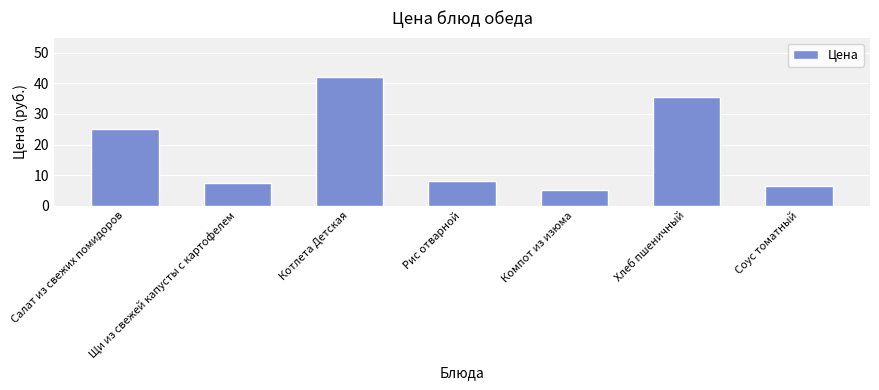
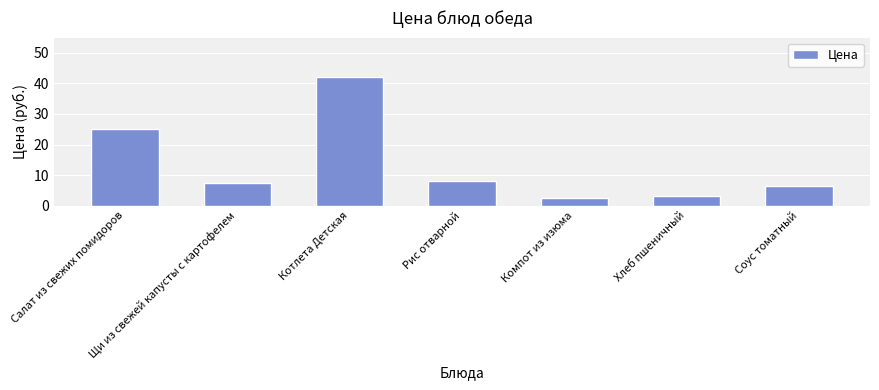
Компот из изюма: 5 -> 2
Хлеб пшеничный: 36 -> 3
